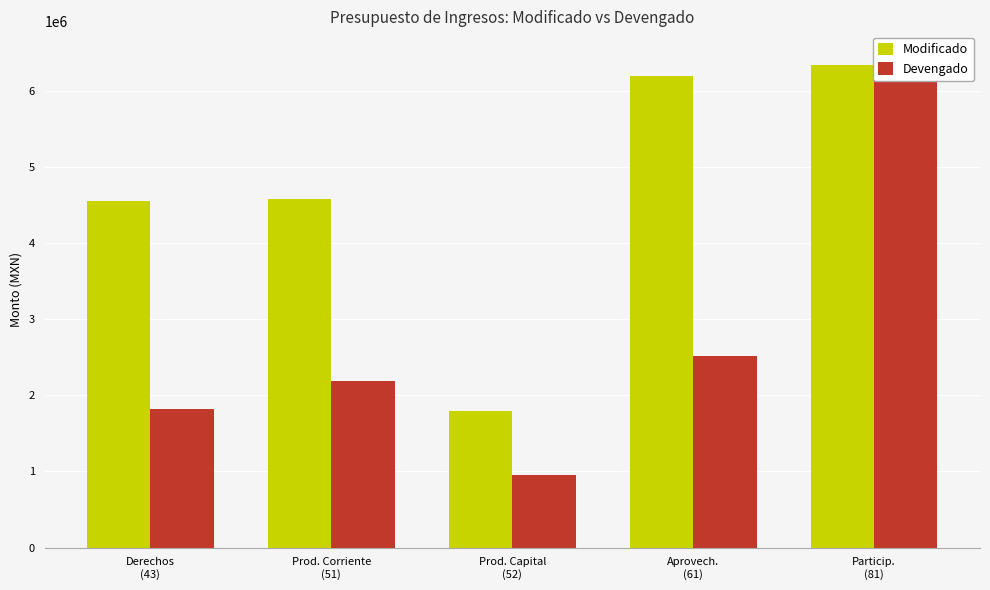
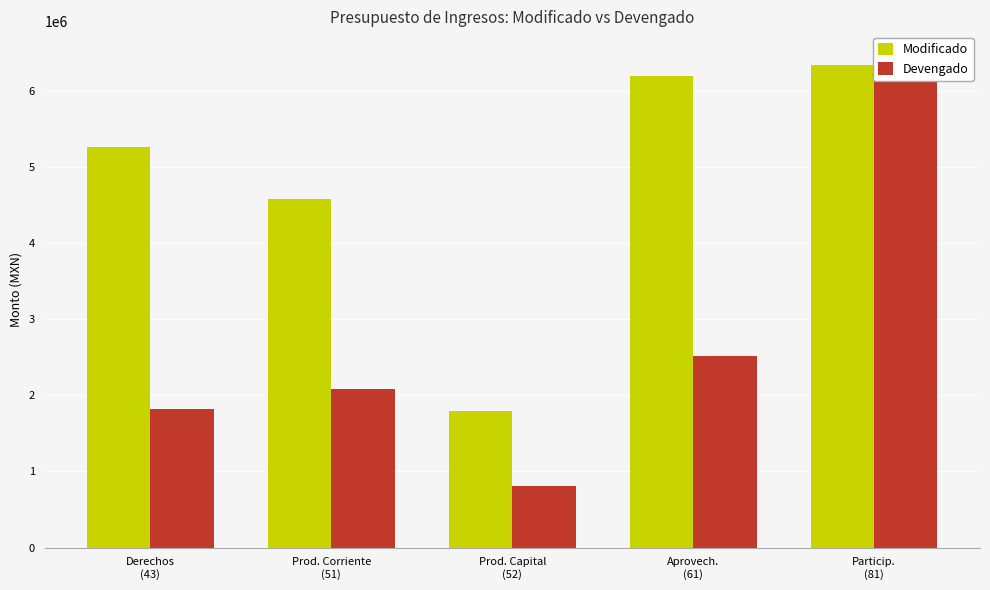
Modificado, Derechos (43): 4500000 -> 5300000
Devengado, Prod. Corriente (51): 2200000 -> 2100000
Devengado, Prod. Capital (52): 900000 -> 800000
